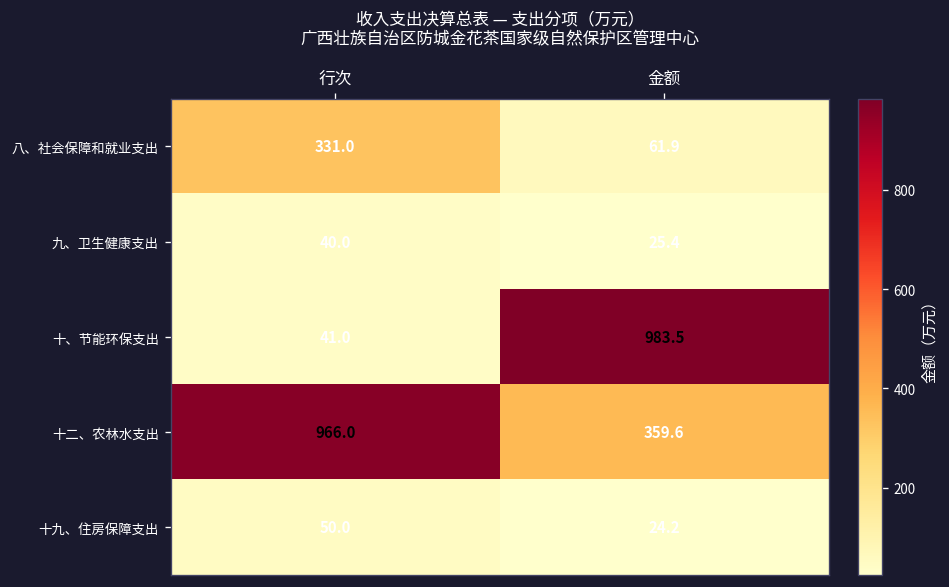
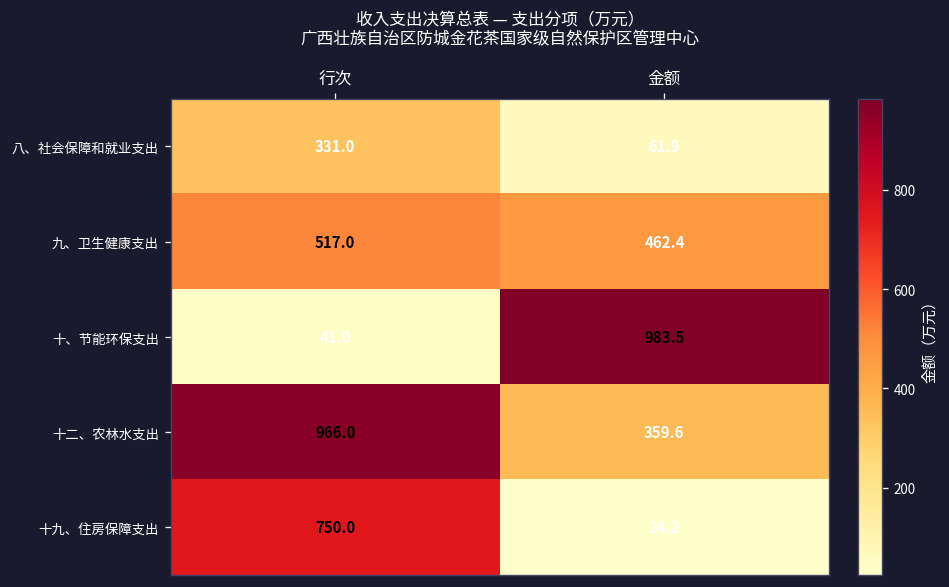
九、卫生健康支出, 行次: 40.0 -> 517.0
九、卫生健康支出, 金额: 25.4 -> 462.4
十九、住房保障支出, 行次: 50.0 -> 750.0
